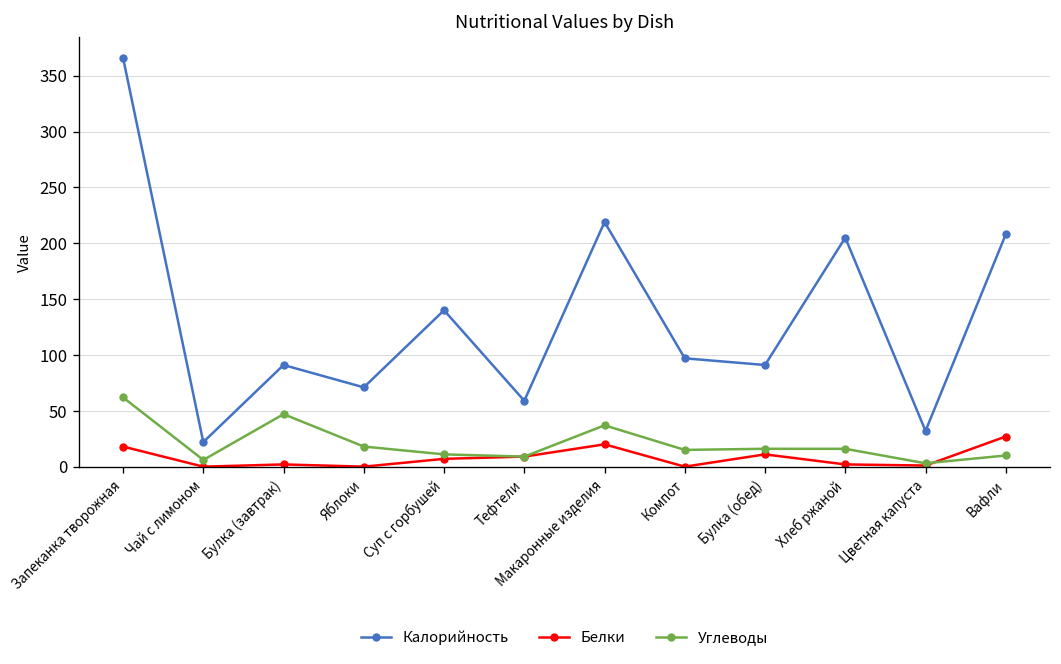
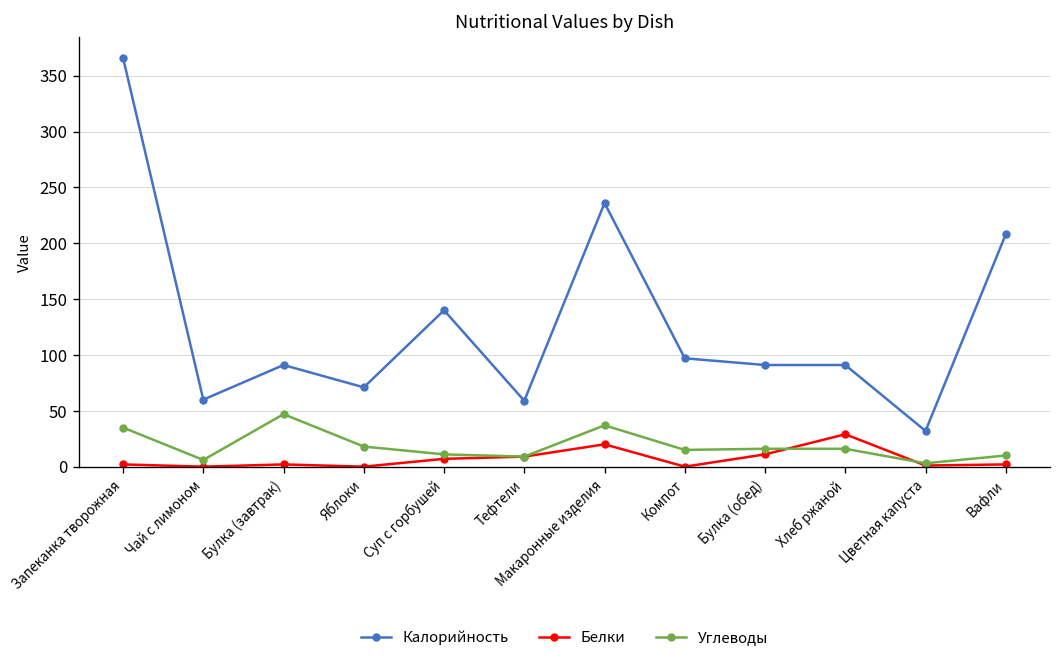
Белки, Запеканка творожная: 20 -> 0
Углеводы, Запеканка творожная: 60 -> 40
Калорийность, Чай с лимоном: 20 -> 60
Калорийность, Макаронные изделия: 220 -> 240
Калорийность, Хлеб ржаной: 210 -> 90
Белки, Хлеб ржаной: 0 -> 30
Белки, Вафли: 30 -> 0
